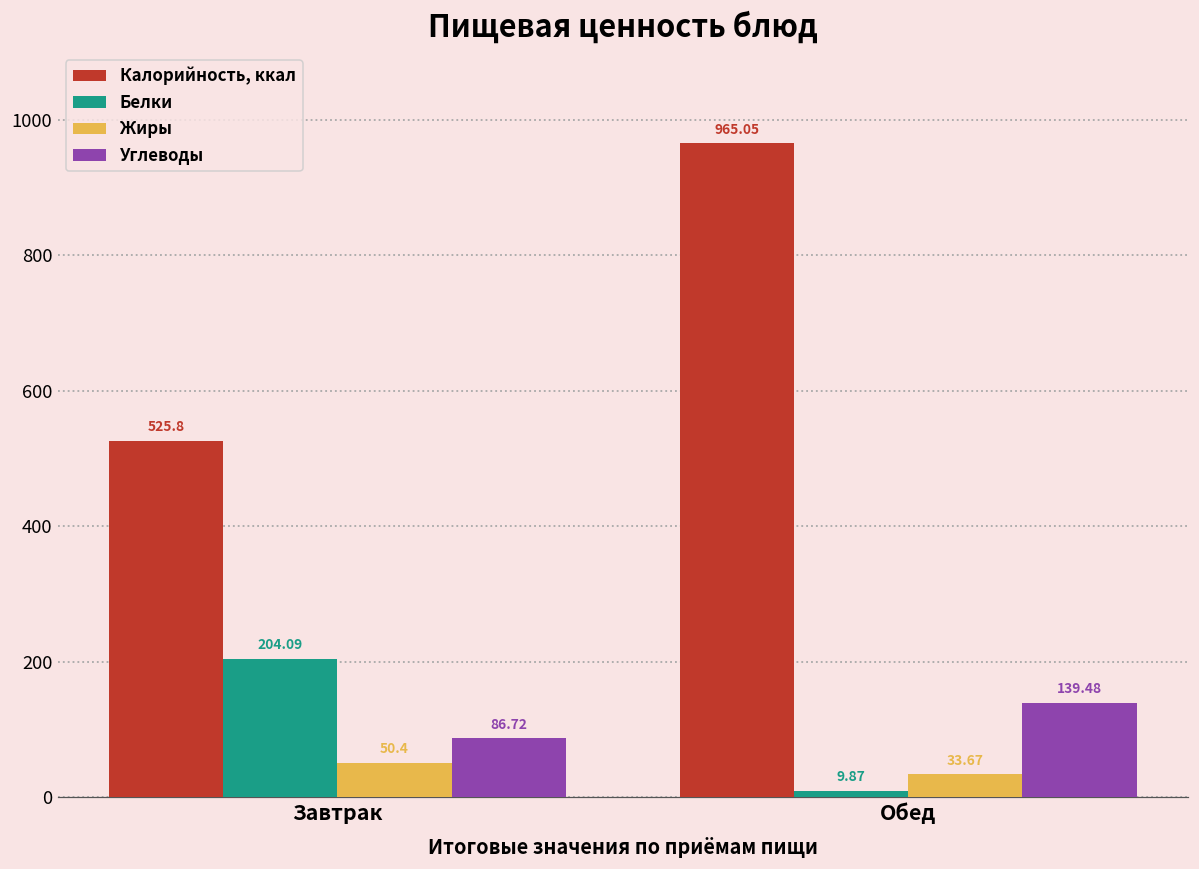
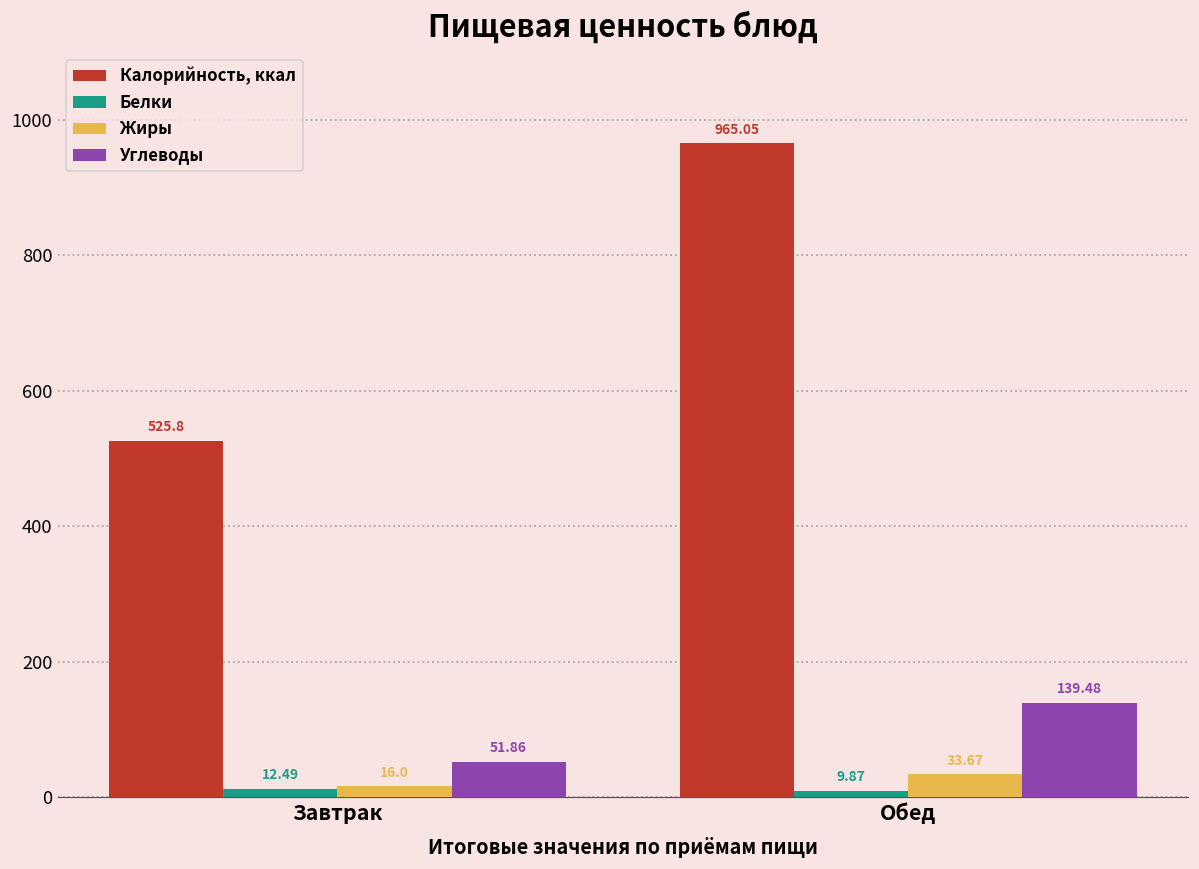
Белки, Завтрак: 204.09 -> 12.49
Жиры, Завтрак: 50.4 -> 16.0
Углеводы, Завтрак: 86.72 -> 51.86
